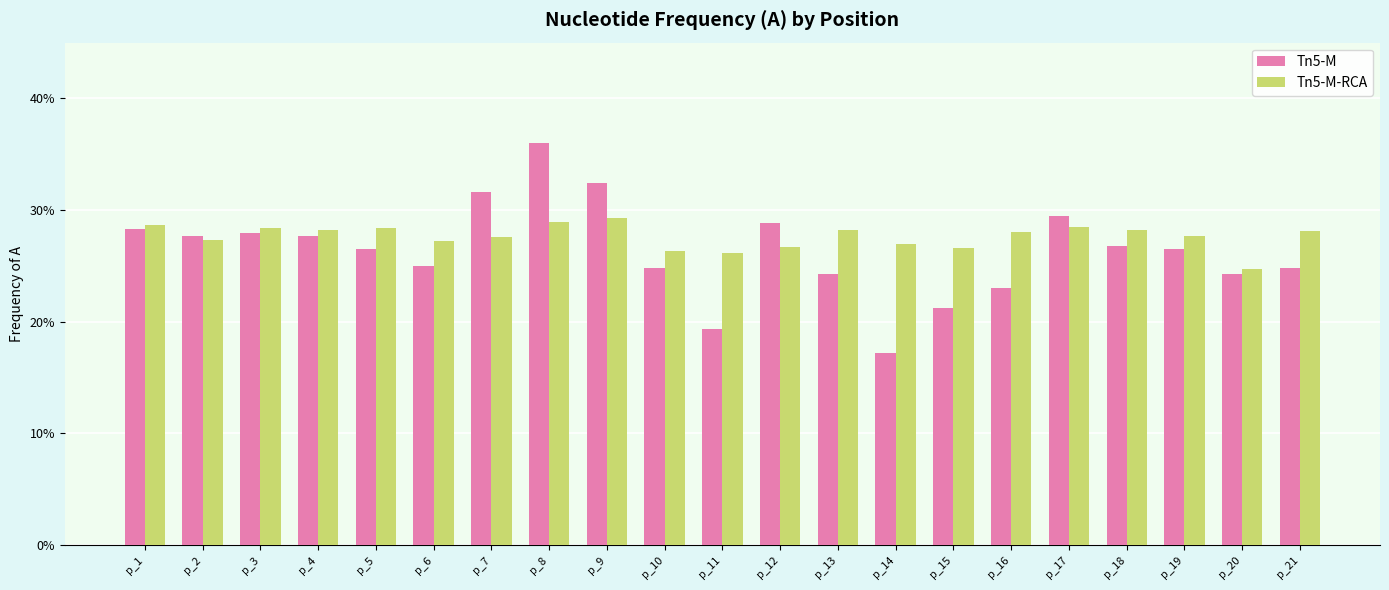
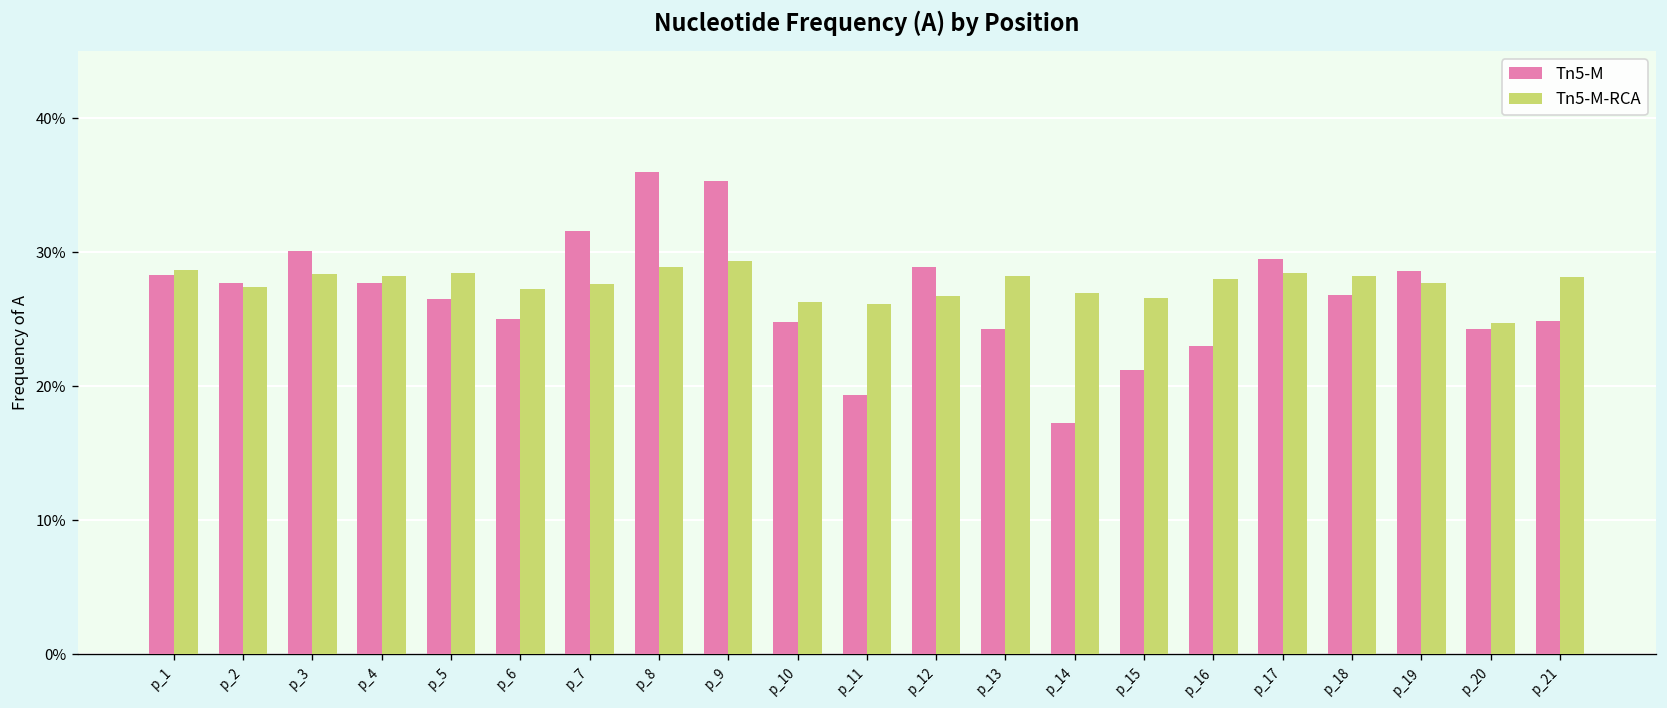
Tn5-M, p_3: 27.9% -> 30.1%
Tn5-M, p_9: 32.4% -> 35.3%
Tn5-M, p_19: 26.5% -> 28.6%
